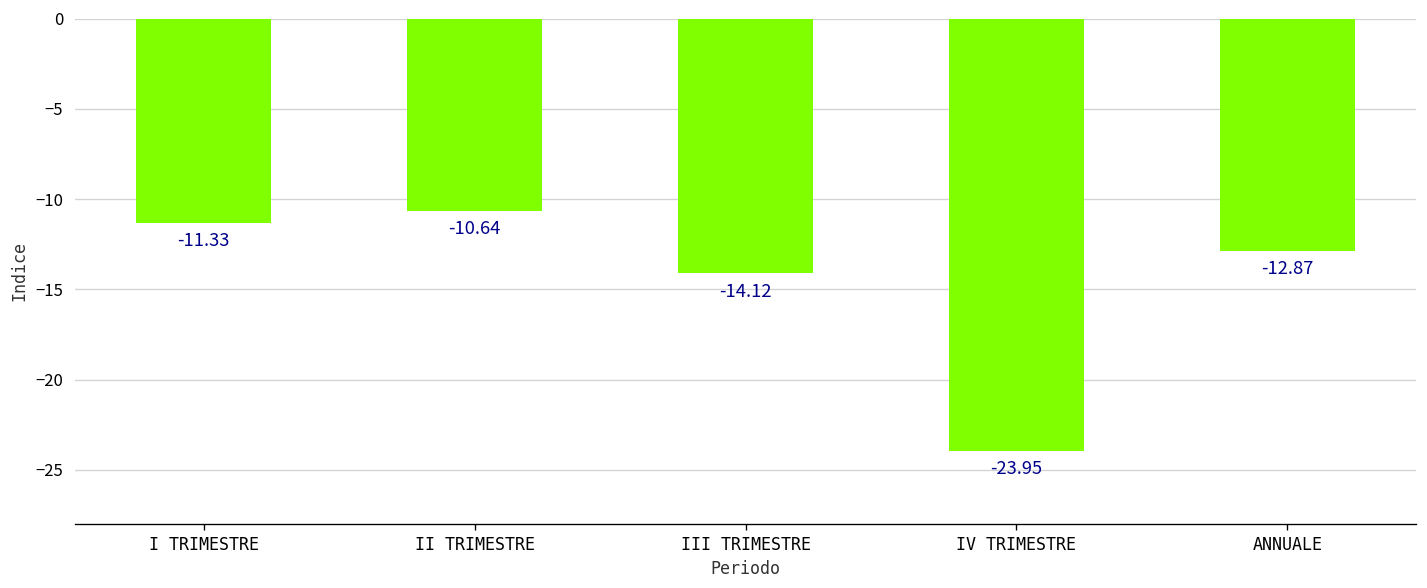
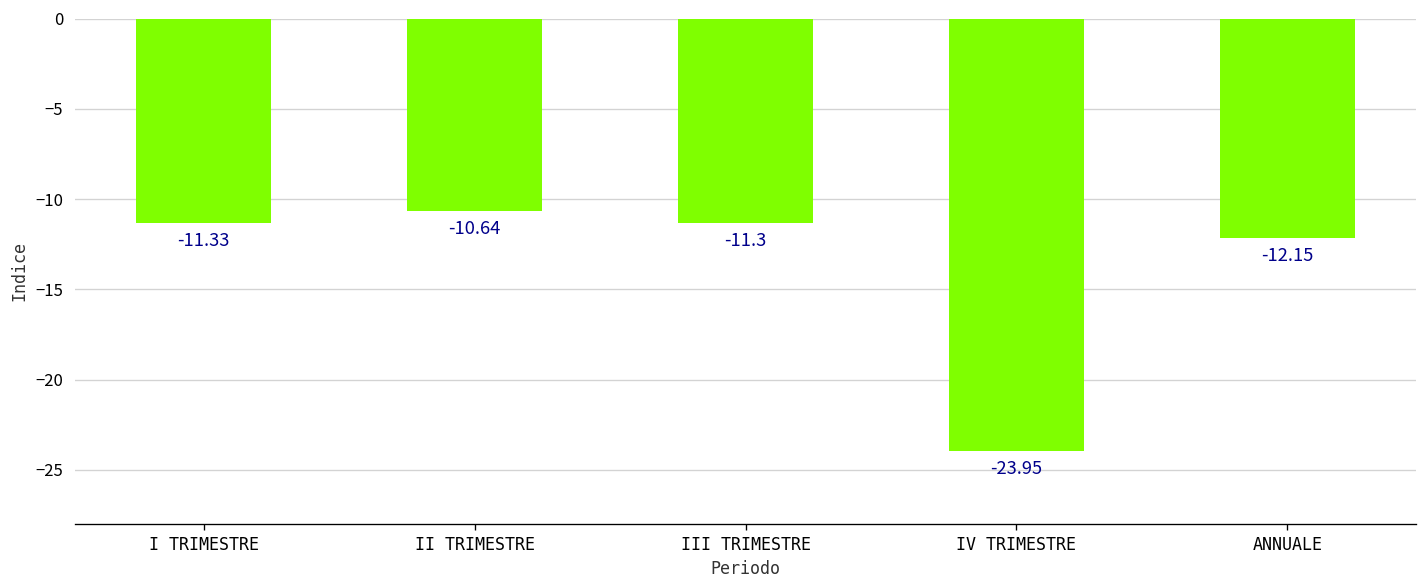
III TRIMESTRE: -14.12 -> -11.3
ANNUALE: -12.87 -> -12.15
